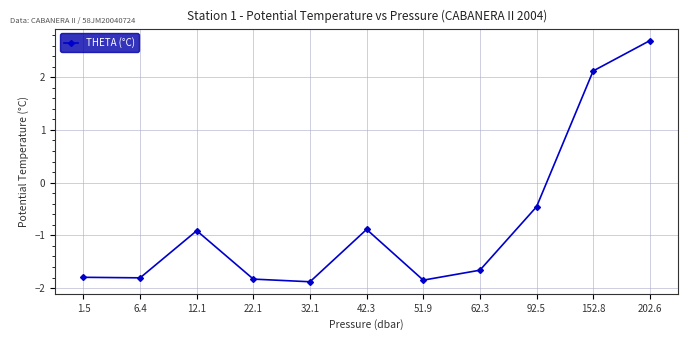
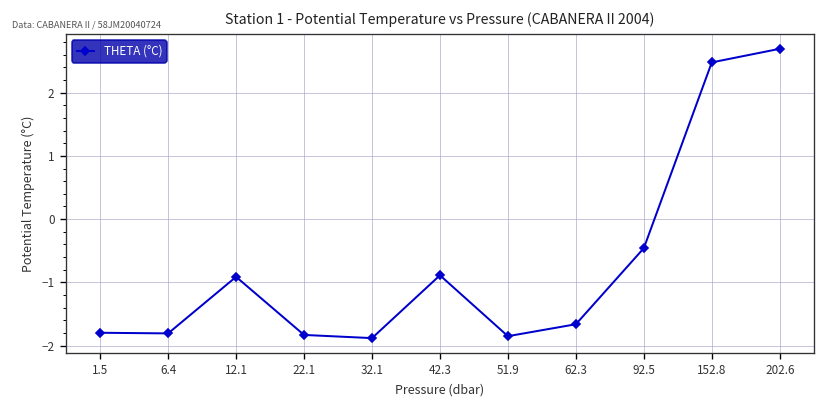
152.8: 2.1 -> 2.5
